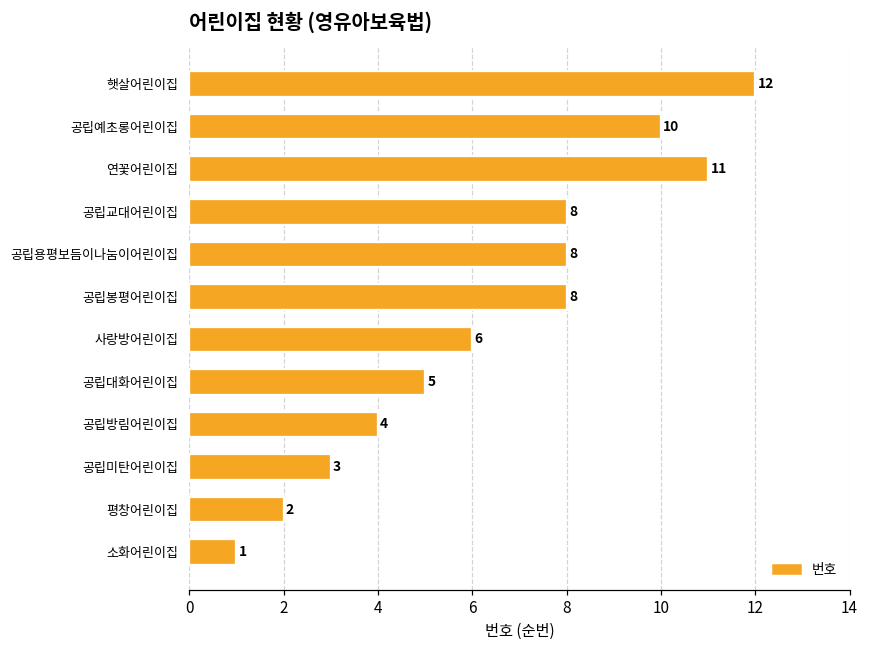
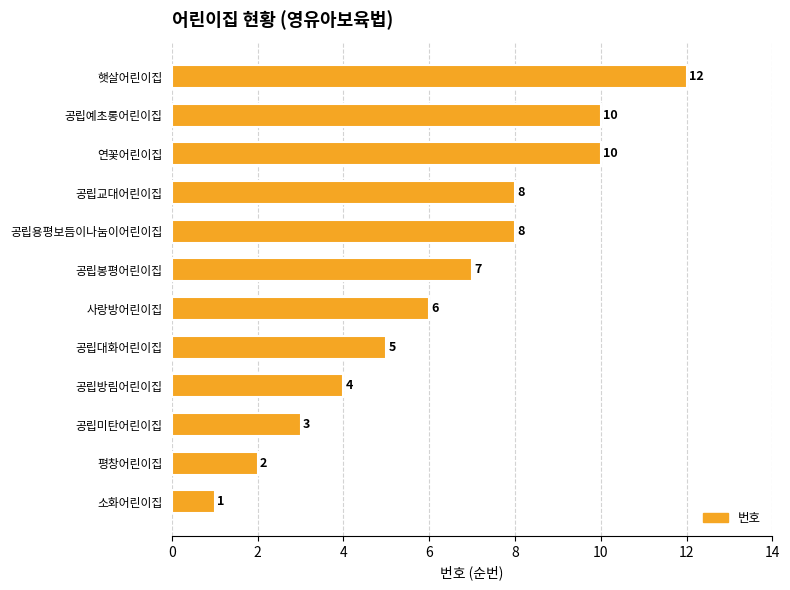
연꽃어린이집: 11 -> 10
공립봉평어린이집: 8 -> 7
